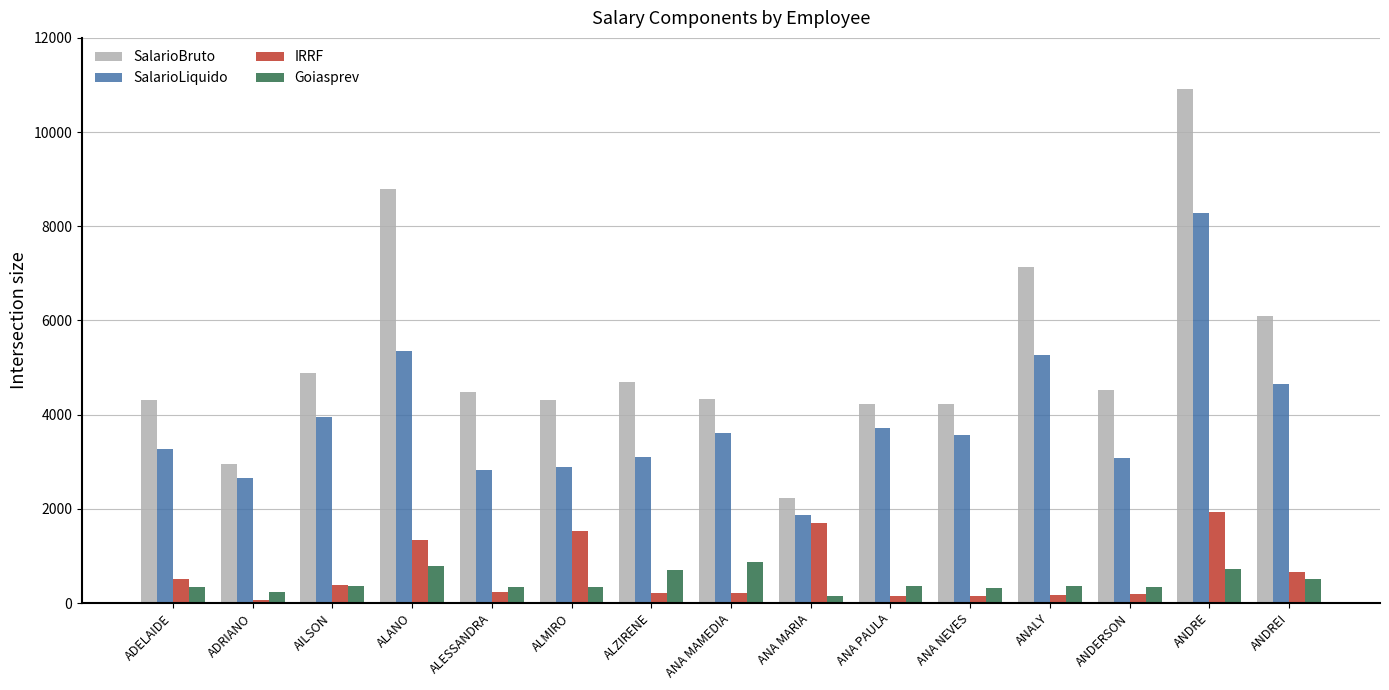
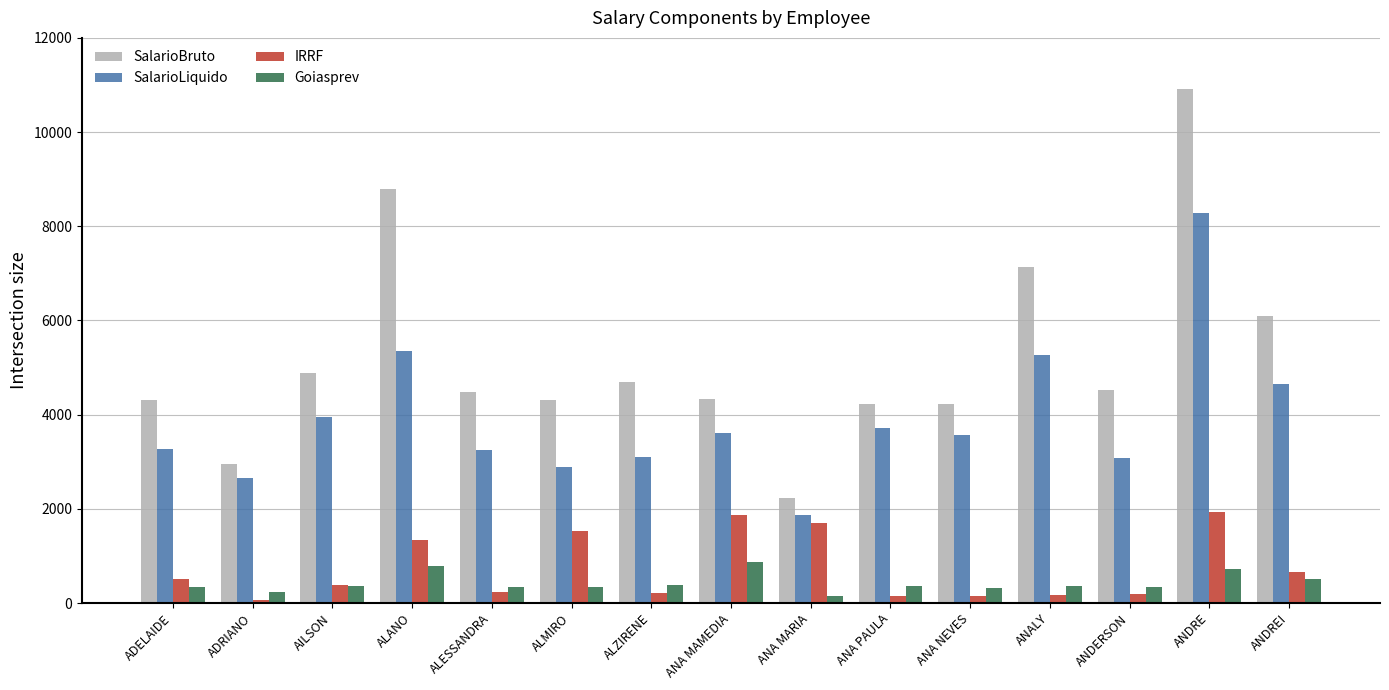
SalarioLiquido, ALESSANDRA: 2800 -> 3300
Goiasprev, ALZIRENE: 700 -> 400
IRRF, ANA MAMEDIA: 200 -> 1900
